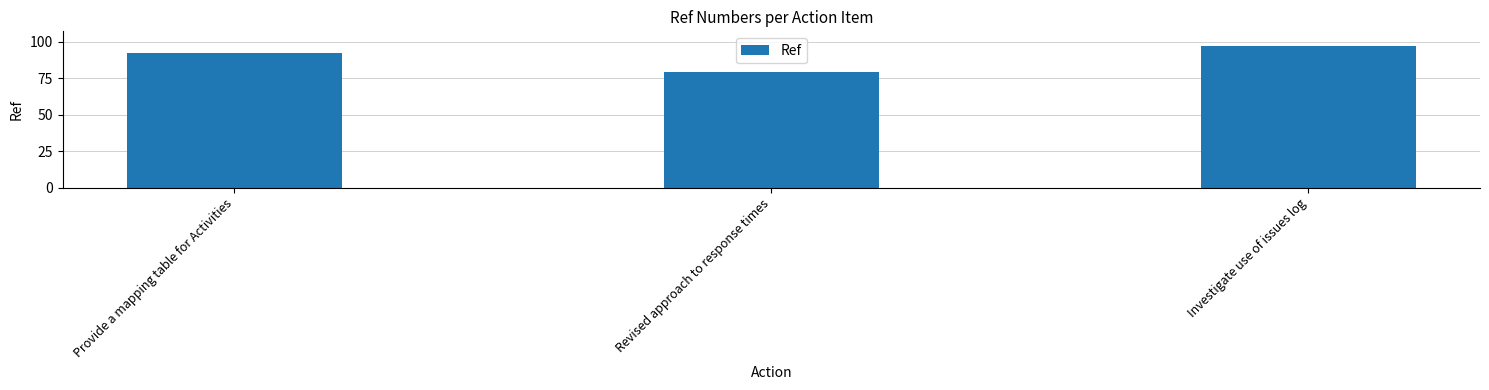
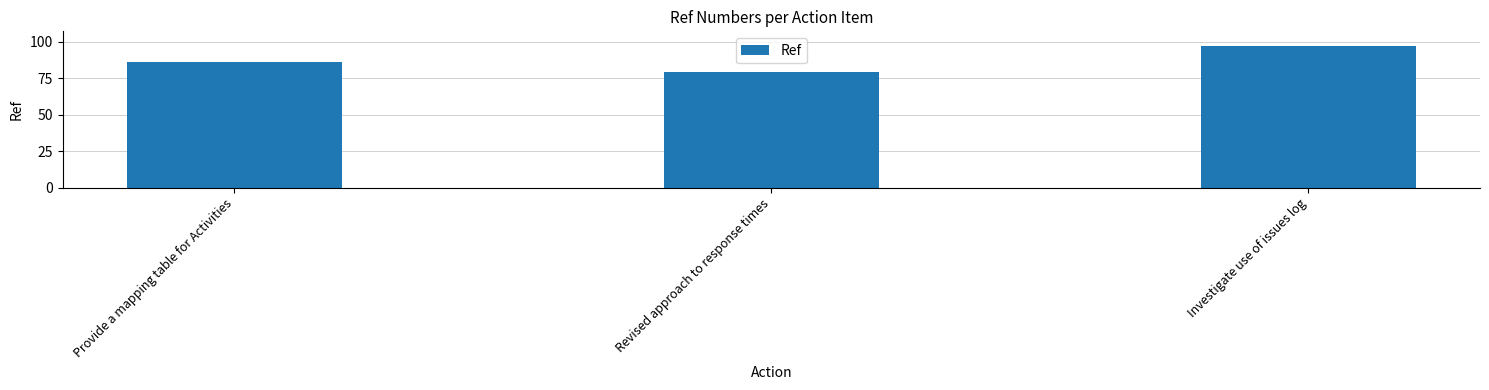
Provide a mapping table for Activities: 92 -> 86
